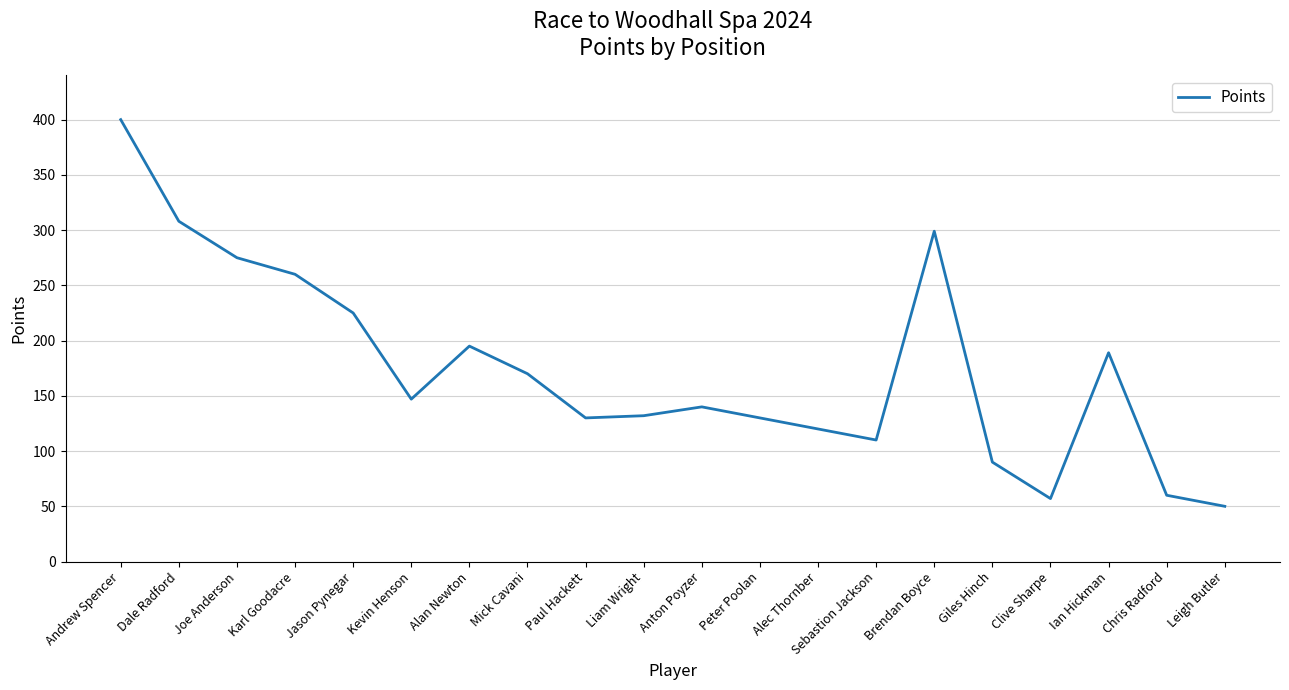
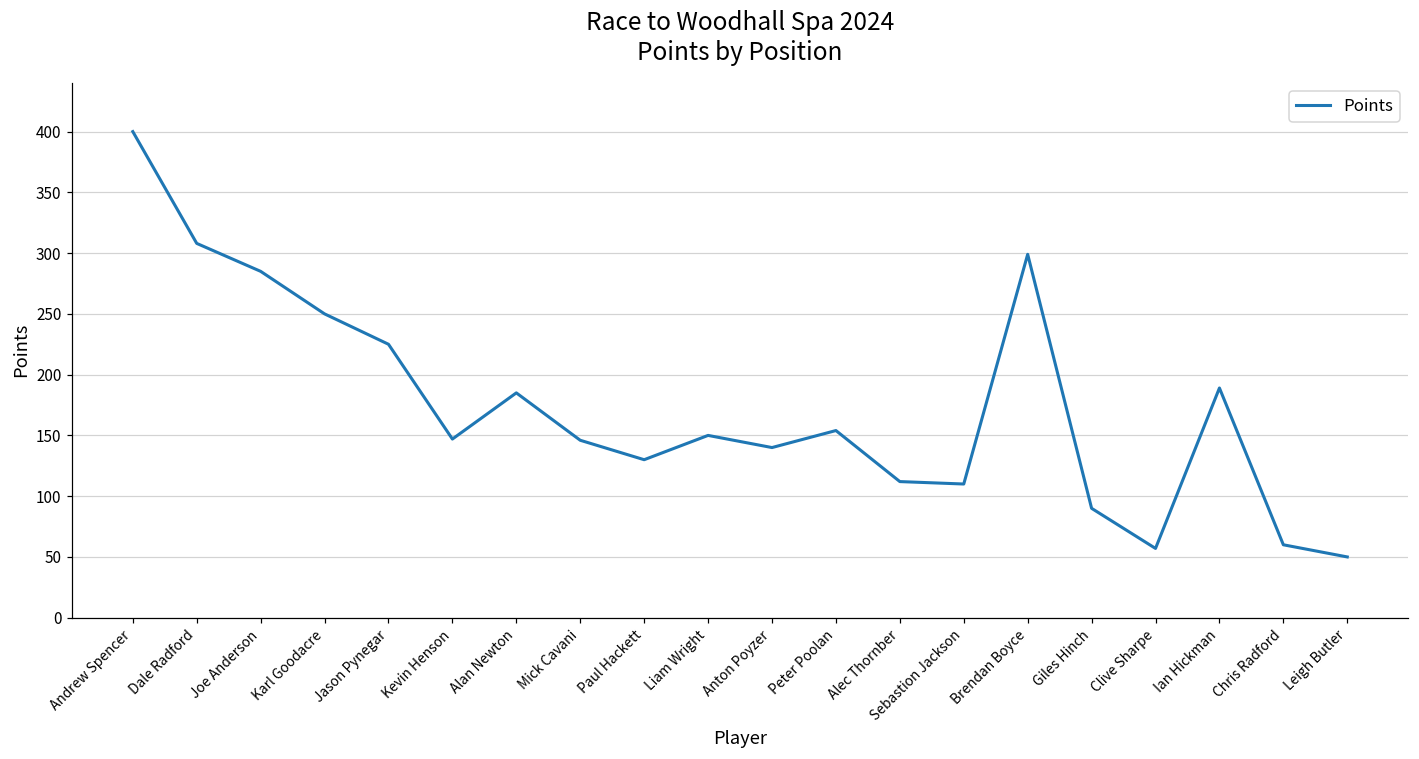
Joe Anderson: 275 -> 285
Karl Goodacre: 260 -> 250
Alan Newton: 195 -> 185
Mick Cavani: 170 -> 146
Liam Wright: 132 -> 150
Peter Poolan: 130 -> 154
Alec Thornber: 120 -> 112
